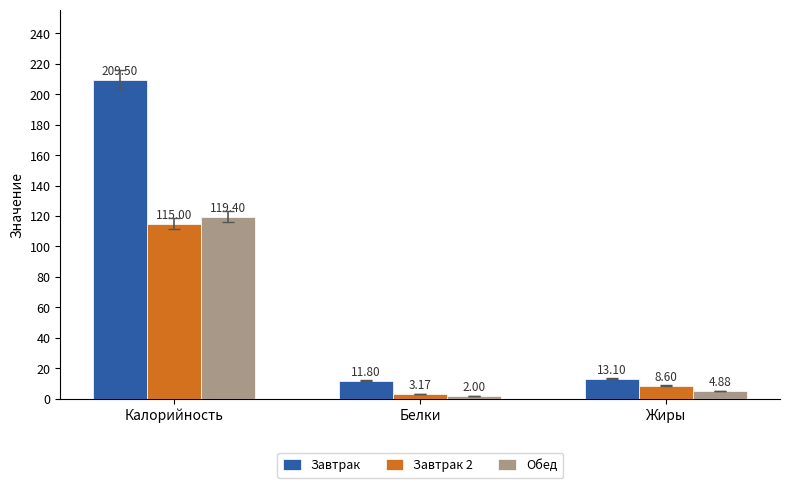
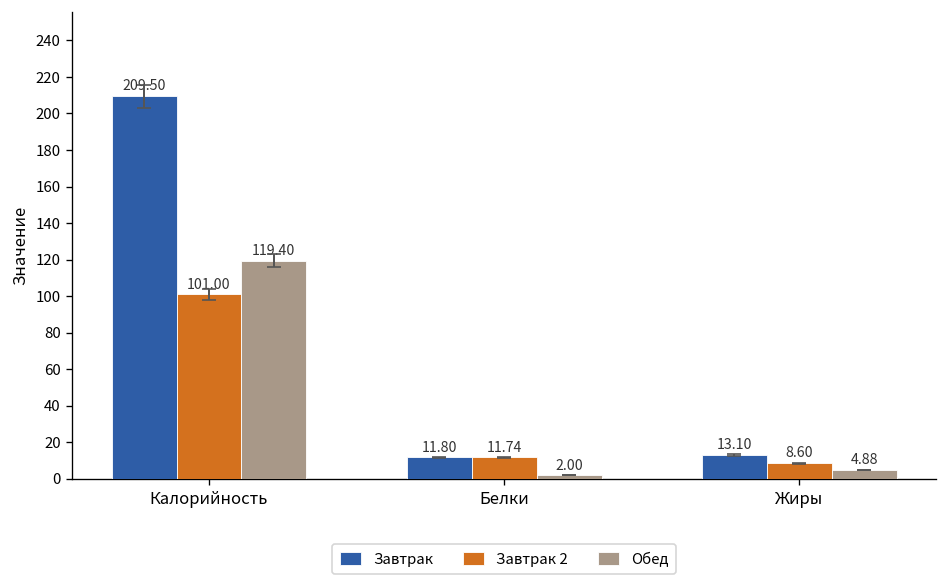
Завтрак 2, Калорийность: 115.00 -> 101.00
Завтрак 2, Белки: 3.17 -> 11.74
